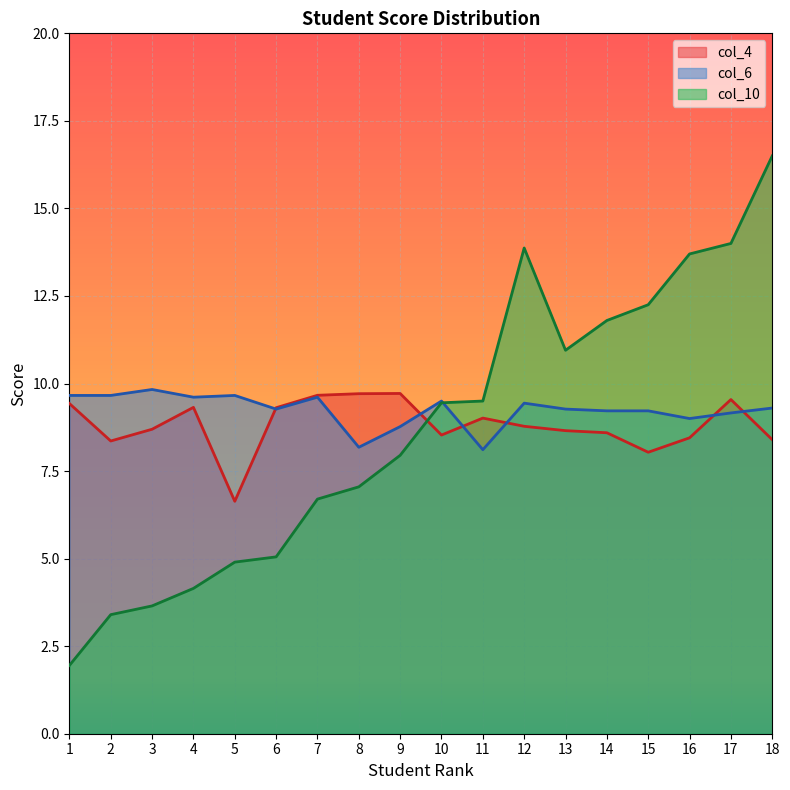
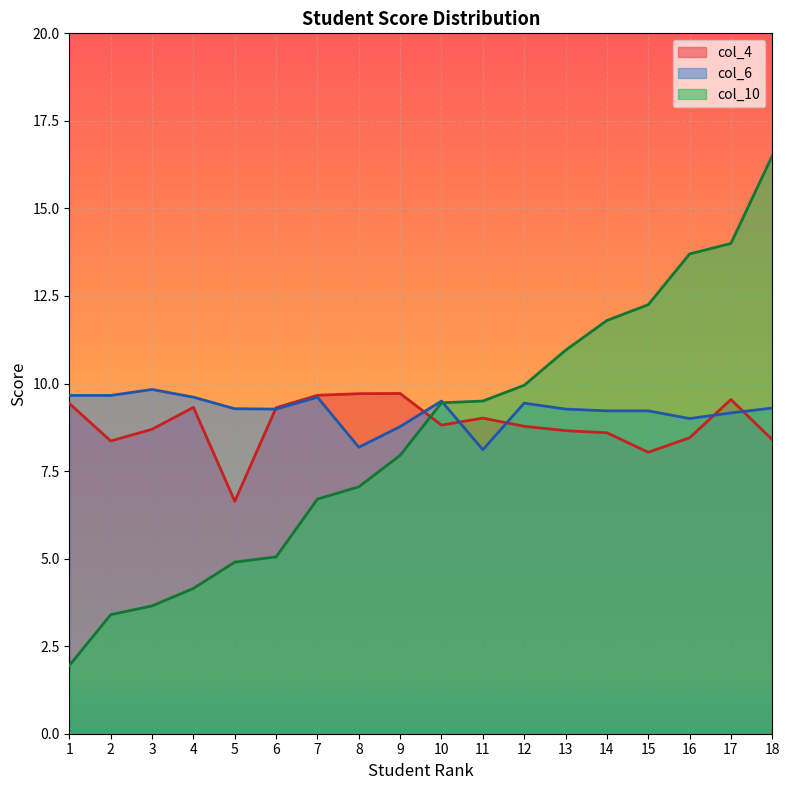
col_6, 5: 9.7 -> 9.3
col_4, 10: 8.5 -> 8.8
col_10, 12: 13.9 -> 10.0
